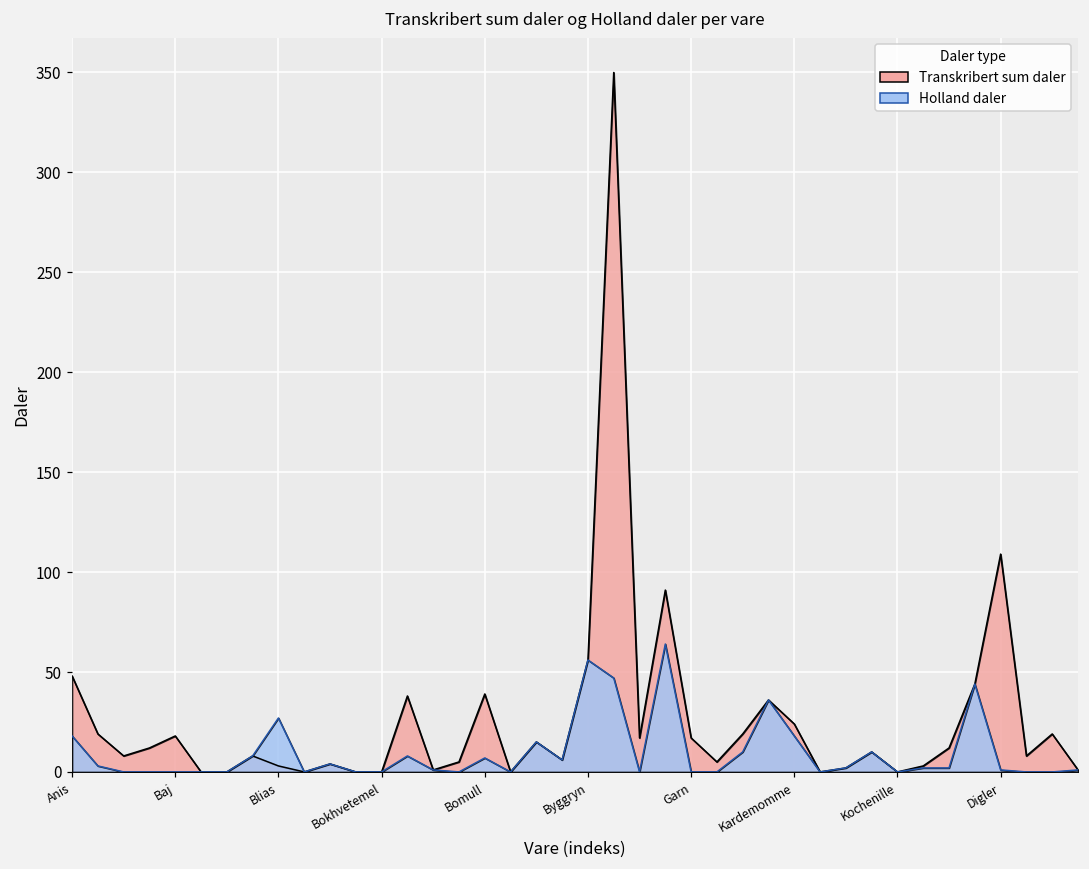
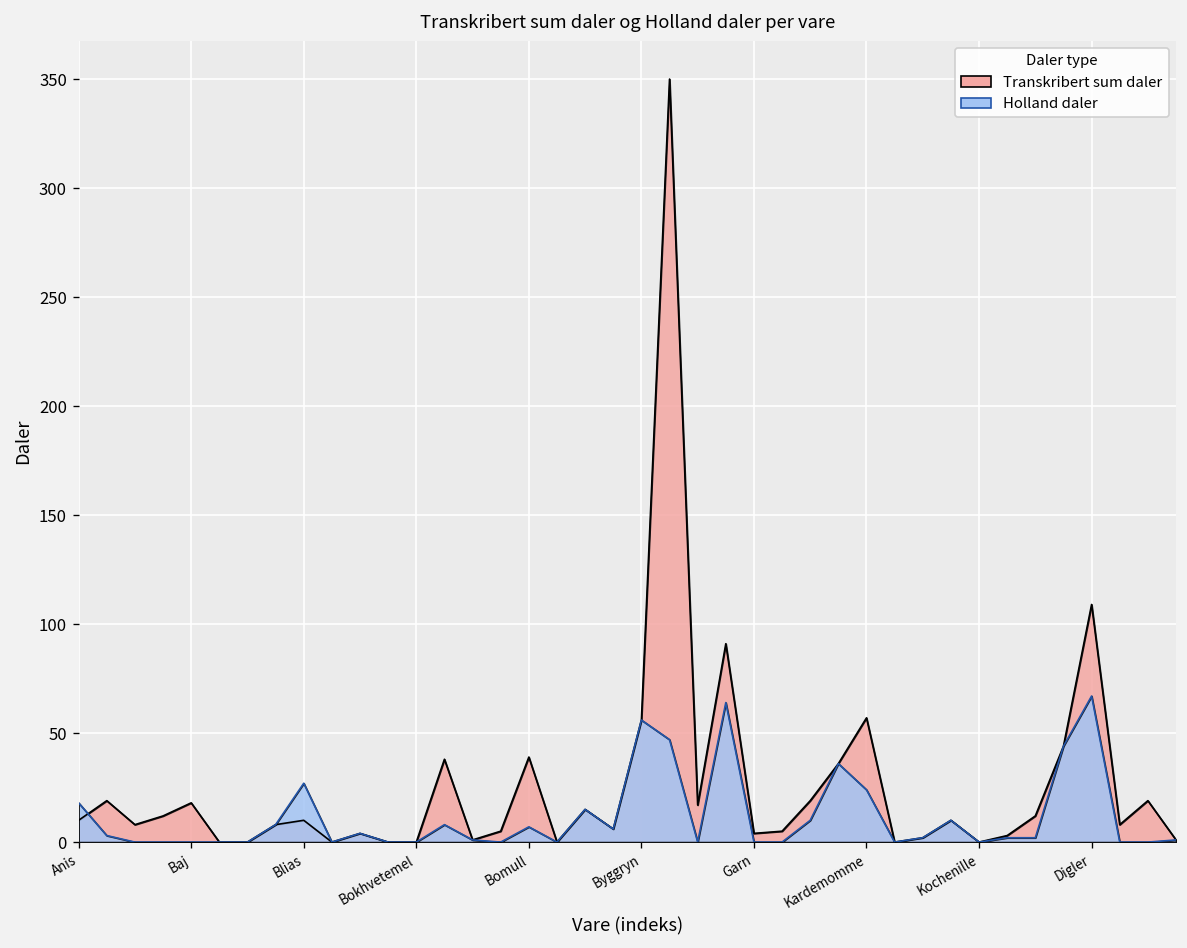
Transkribert sum daler, Anis: 48 -> 10
Transkribert sum daler, Blias: 3 -> 10
Transkribert sum daler, Garn: 17 -> 4
Transkribert sum daler, Kardemomme: 24 -> 57
Holland daler, Kardemomme: 18 -> 24
Holland daler, Digler: 1 -> 67
